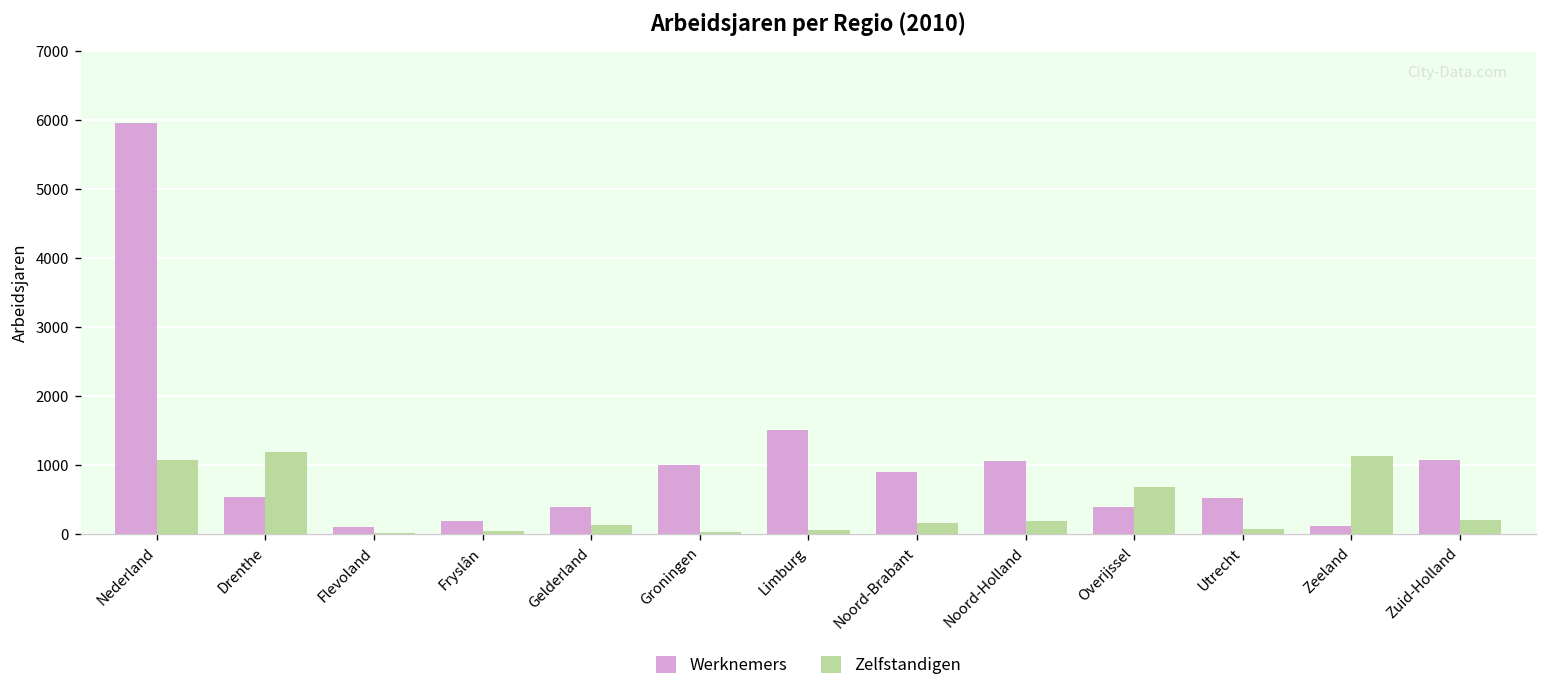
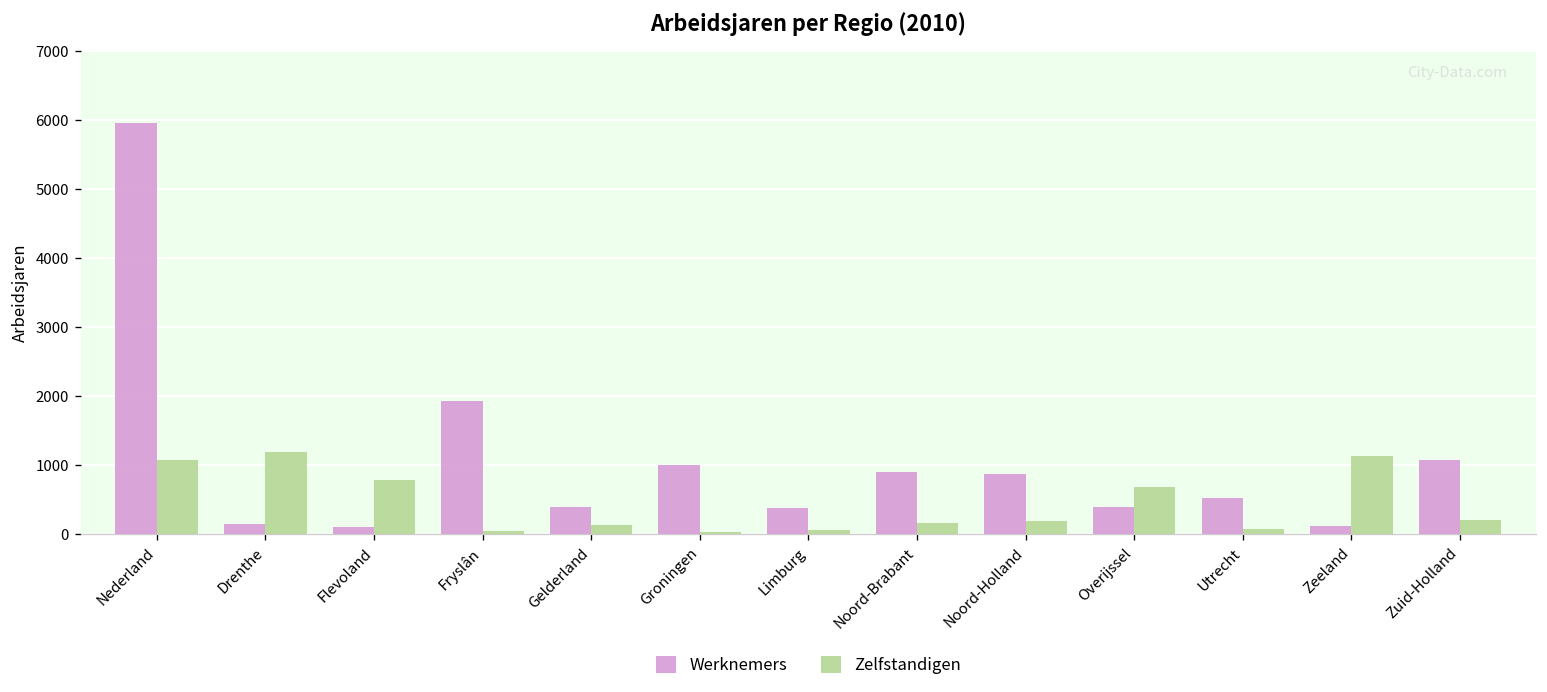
Werknemers, Drenthe: 500 -> 100
Zelfstandigen, Flevoland: 0 -> 800
Werknemers, Fryslân: 200 -> 1900
Werknemers, Limburg: 1500 -> 400
Werknemers, Noord-Holland: 1100 -> 900
